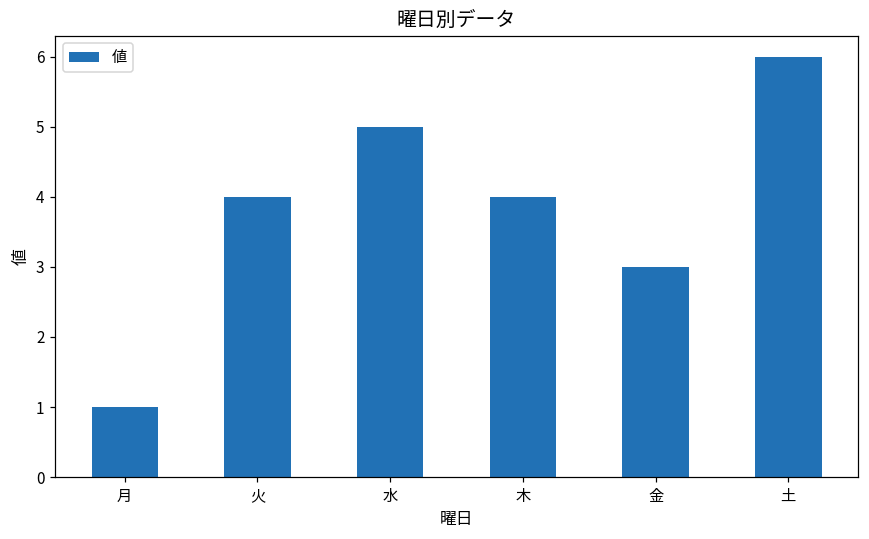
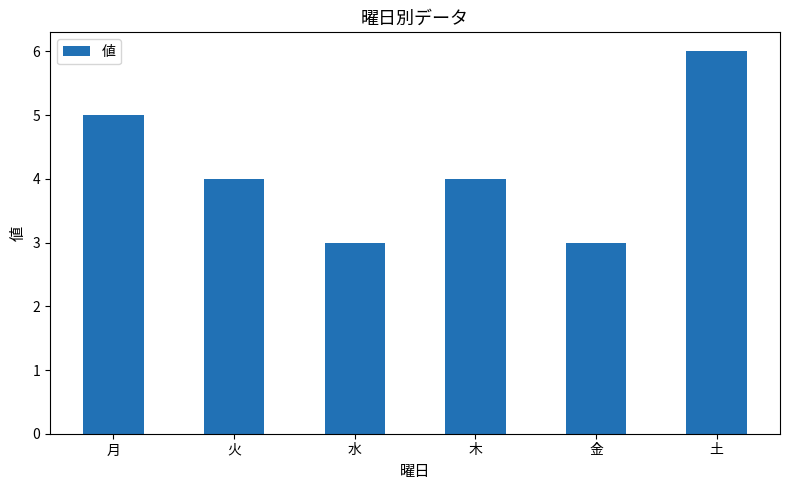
月: 1 -> 5
水: 5 -> 3
